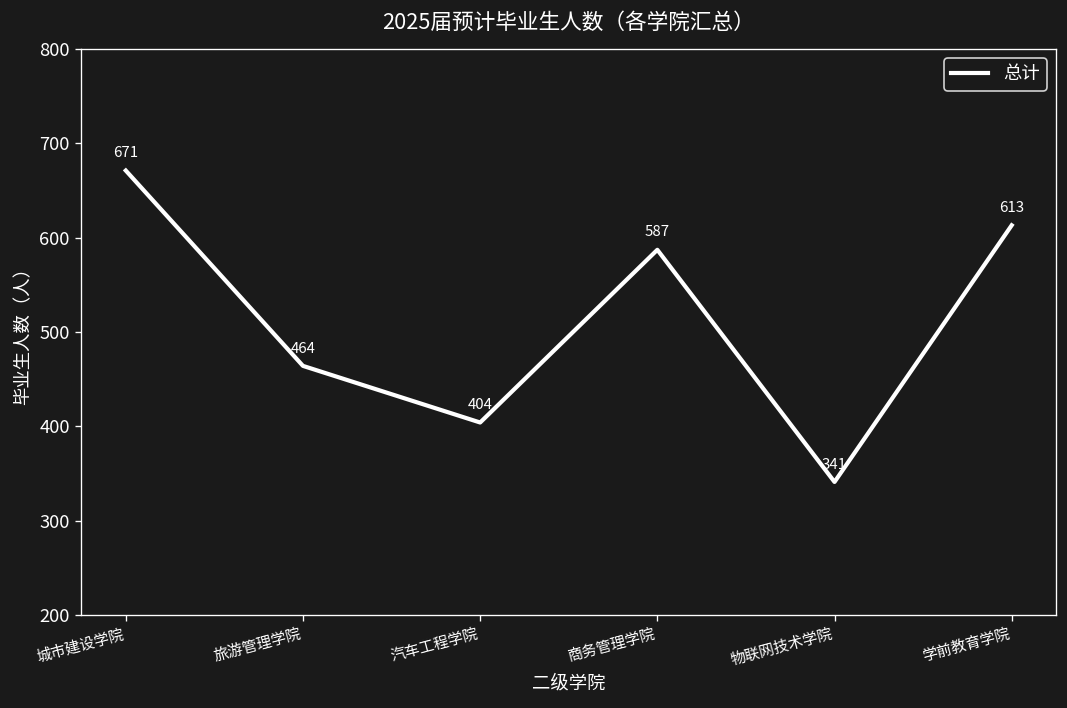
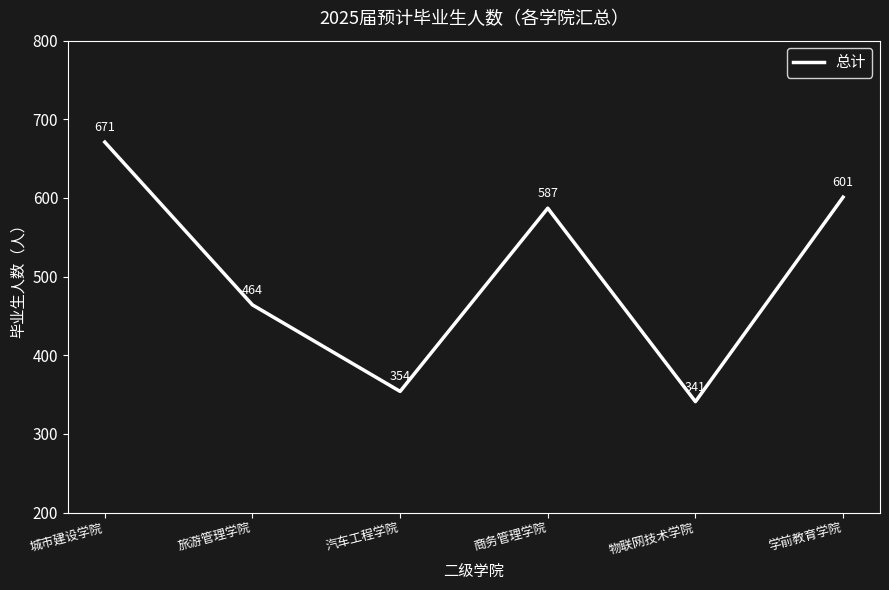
汽车工程学院: 404 -> 354
学前教育学院: 613 -> 601
